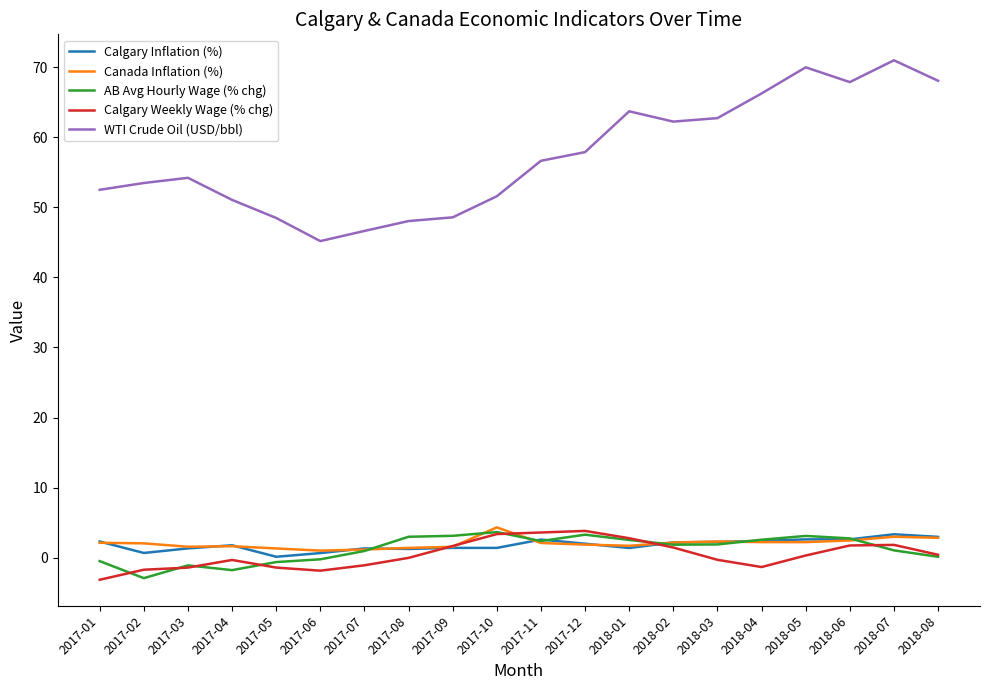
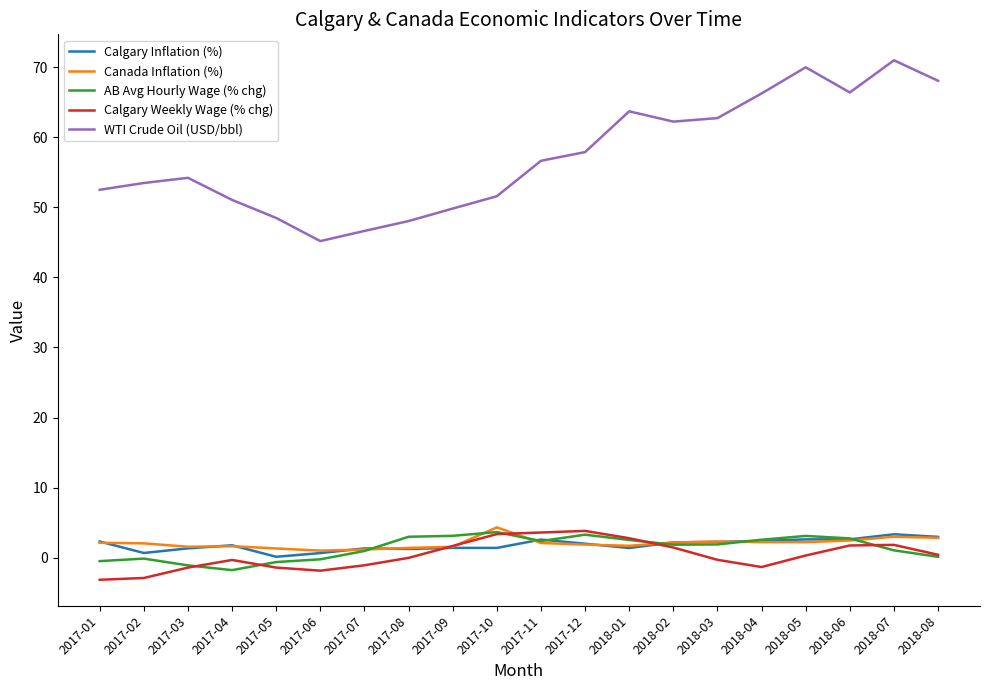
AB Avg Hourly Wage (% chg), 2017-02: -3 -> 0
Calgary Weekly Wage (% chg), 2017-02: -2 -> -3
WTI Crude Oil (USD/bbl), 2017-09: 49 -> 50
WTI Crude Oil (USD/bbl), 2018-06: 68 -> 66
